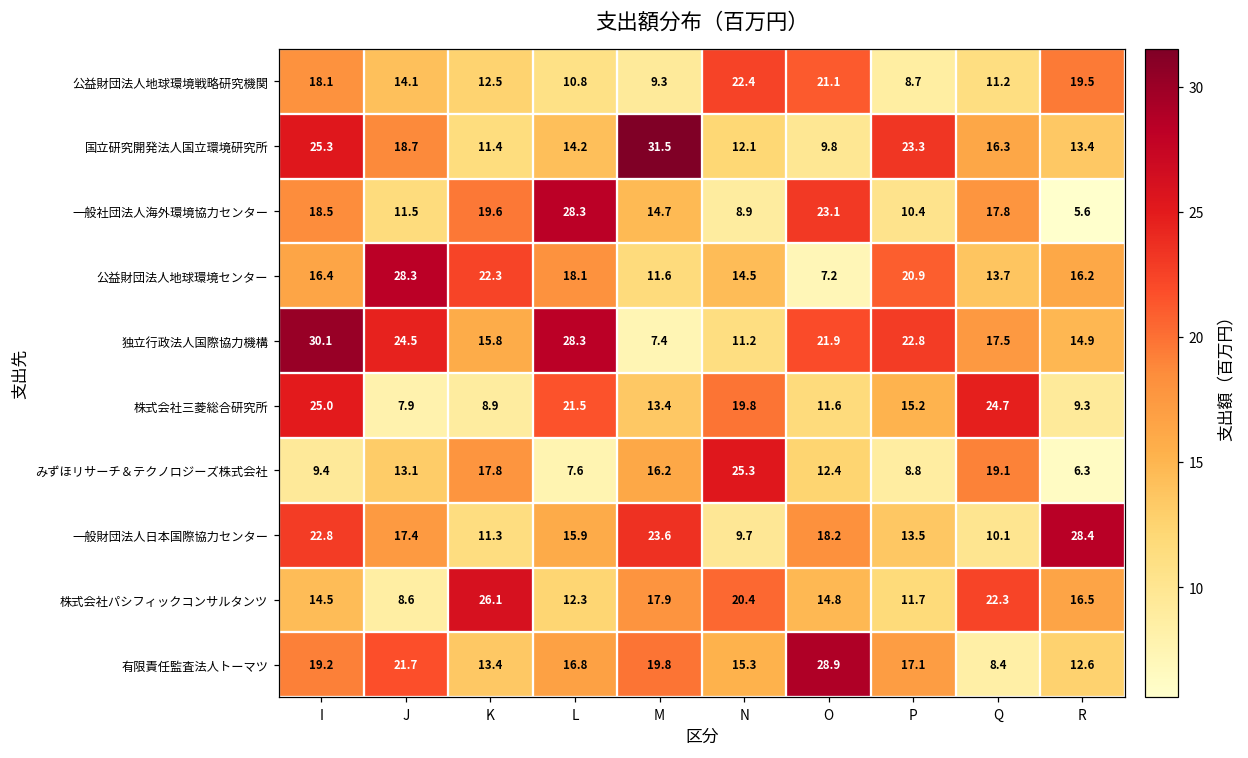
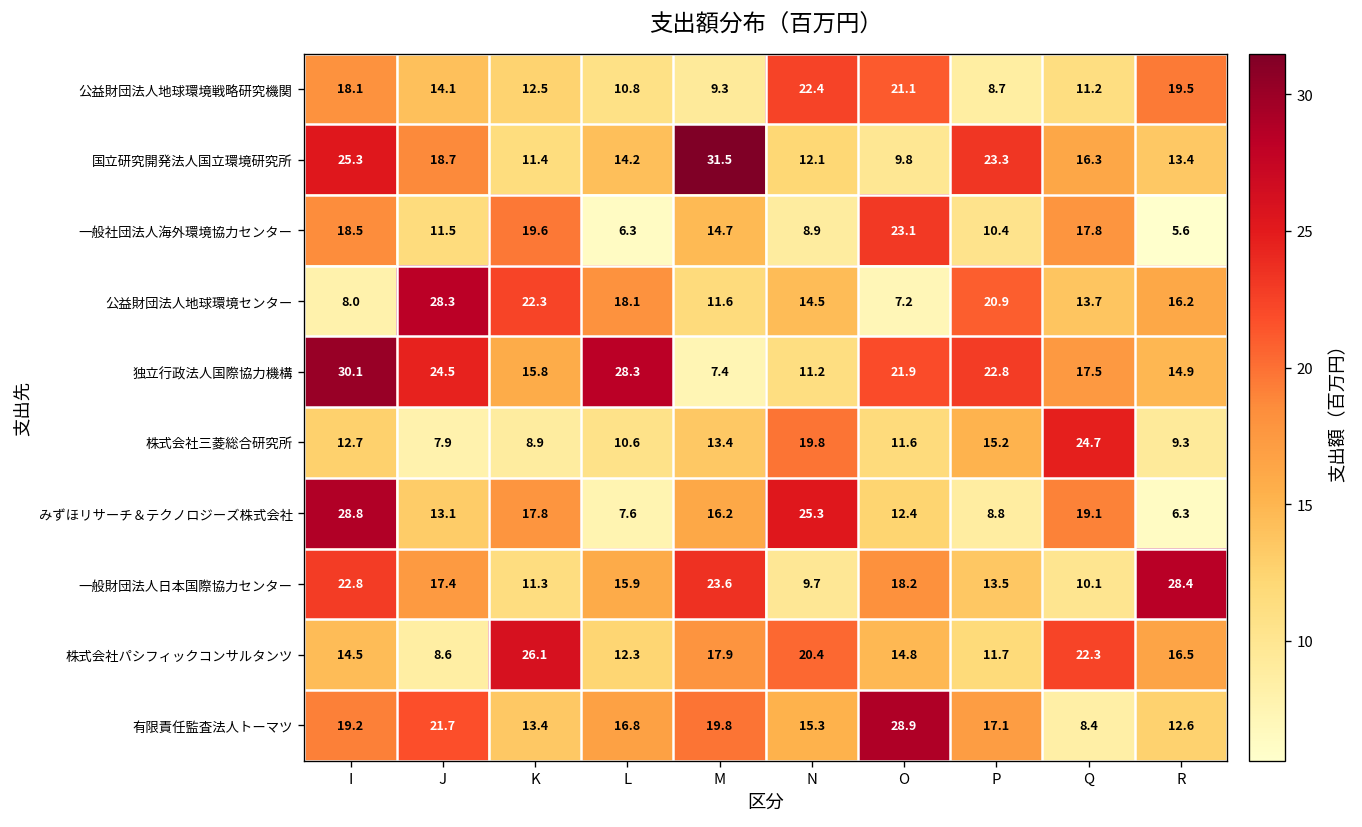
一般社団法人海外環境協力センター, L: 28.3 -> 6.3
公益財団法人地球環境センター, I: 16.4 -> 8.0
株式会社三菱総合研究所, I: 25.0 -> 12.7
株式会社三菱総合研究所, L: 21.5 -> 10.6
みずほリサーチ＆テクノロジーズ株式会社, I: 9.4 -> 28.8
